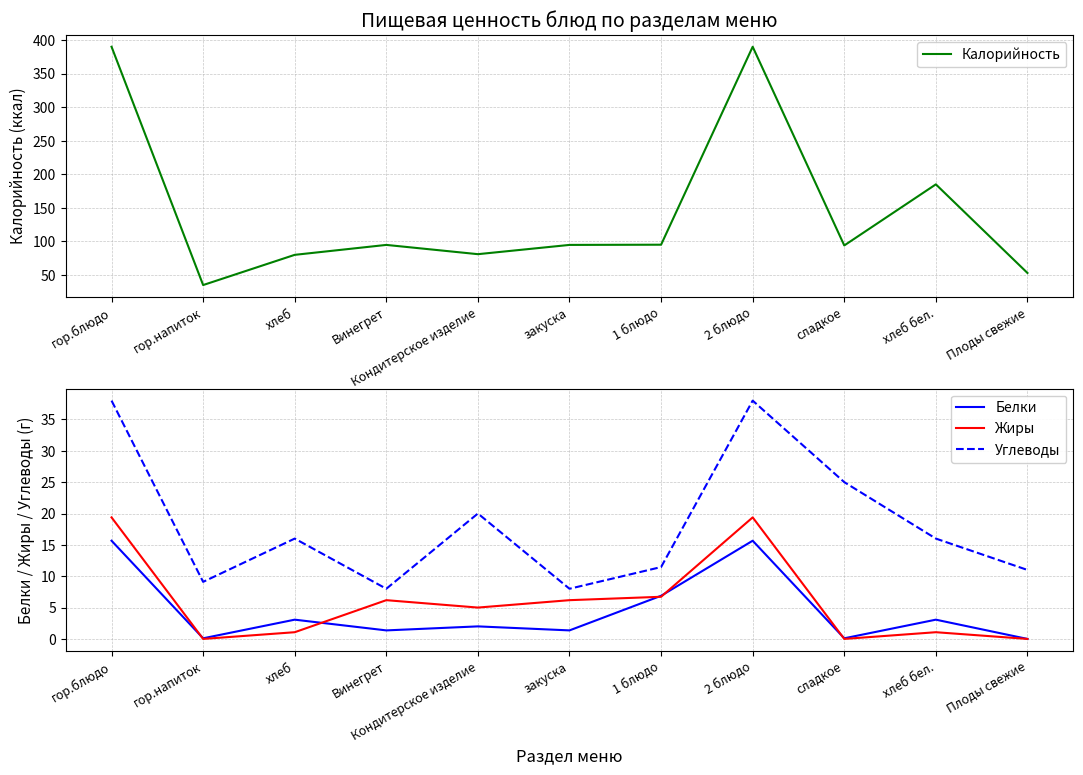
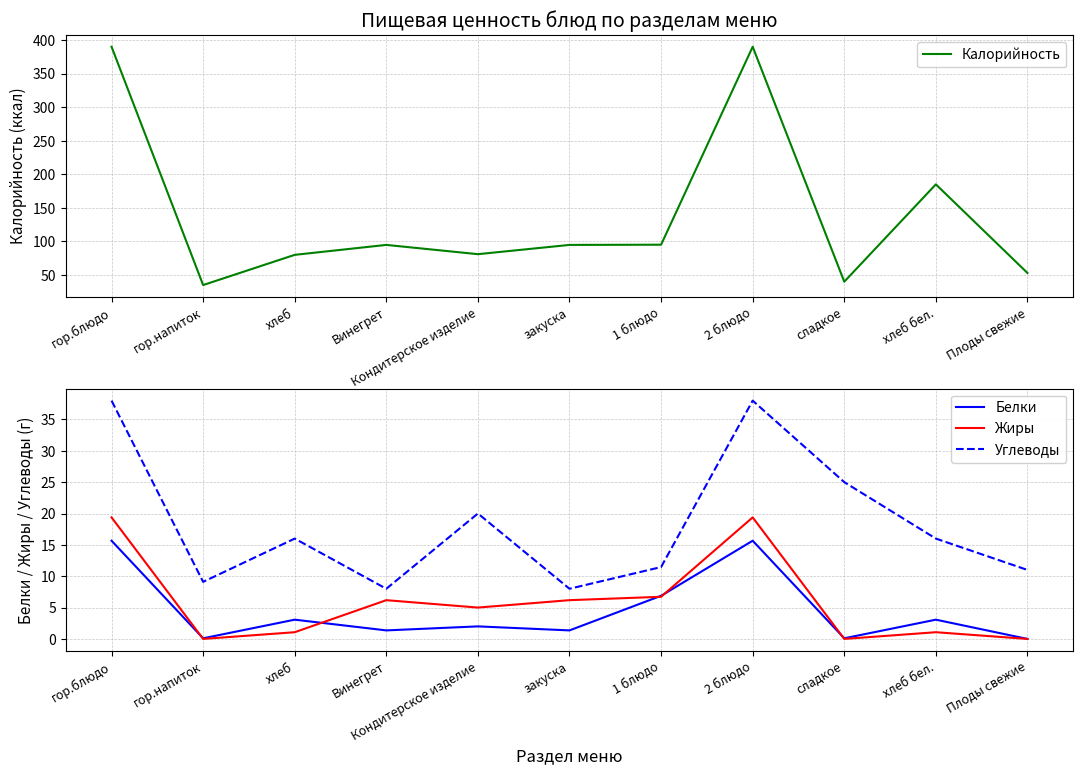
Пищевая ценность блюд по разделам меню, сладкое: 90 -> 40
